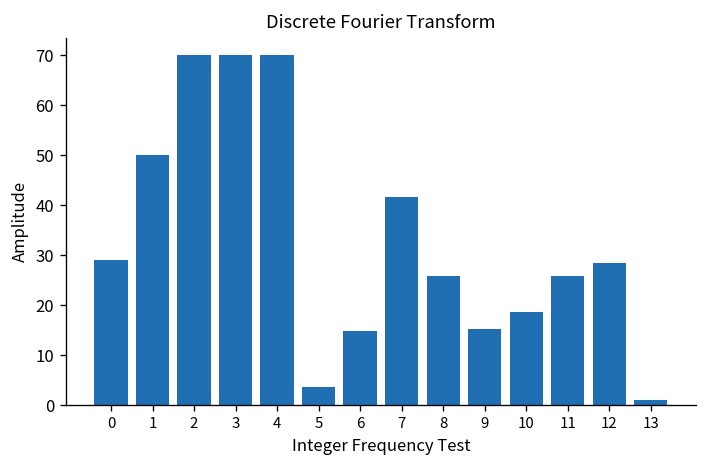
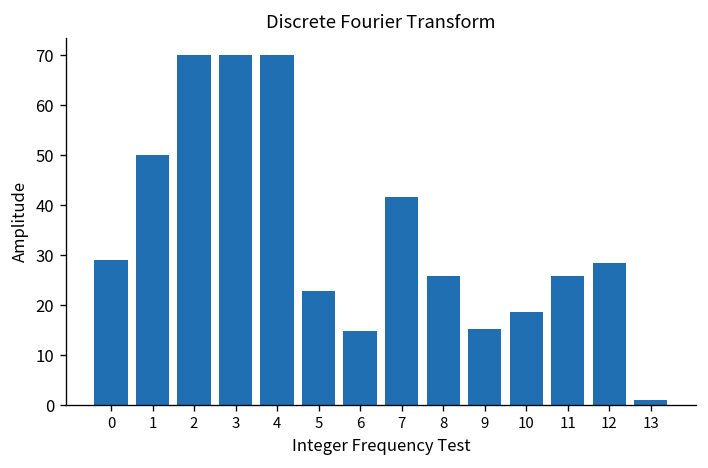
5: 4 -> 23
